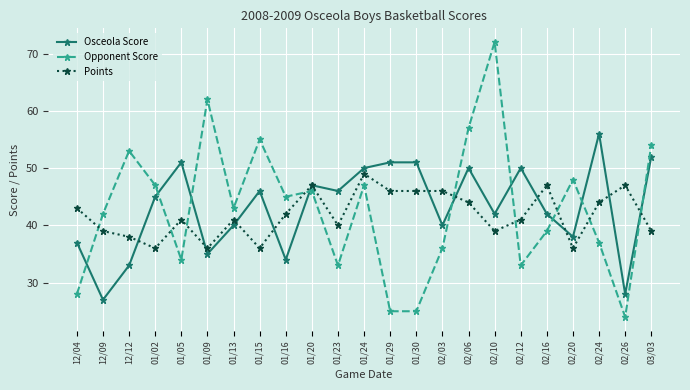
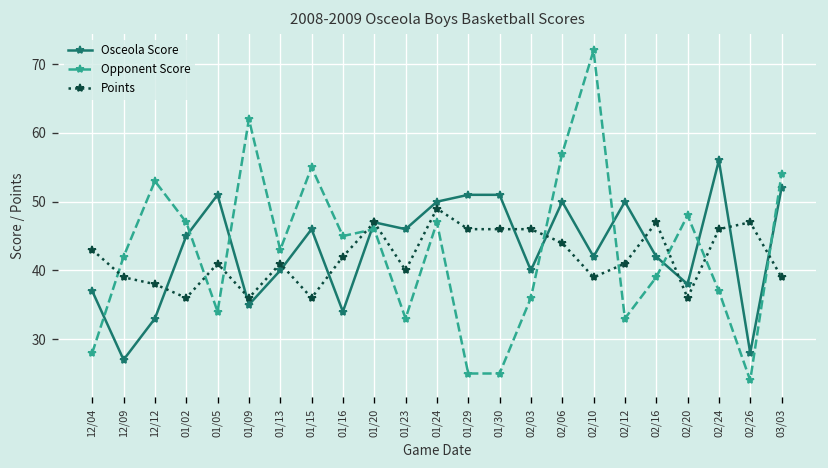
Points, 02/24: 44 -> 46
